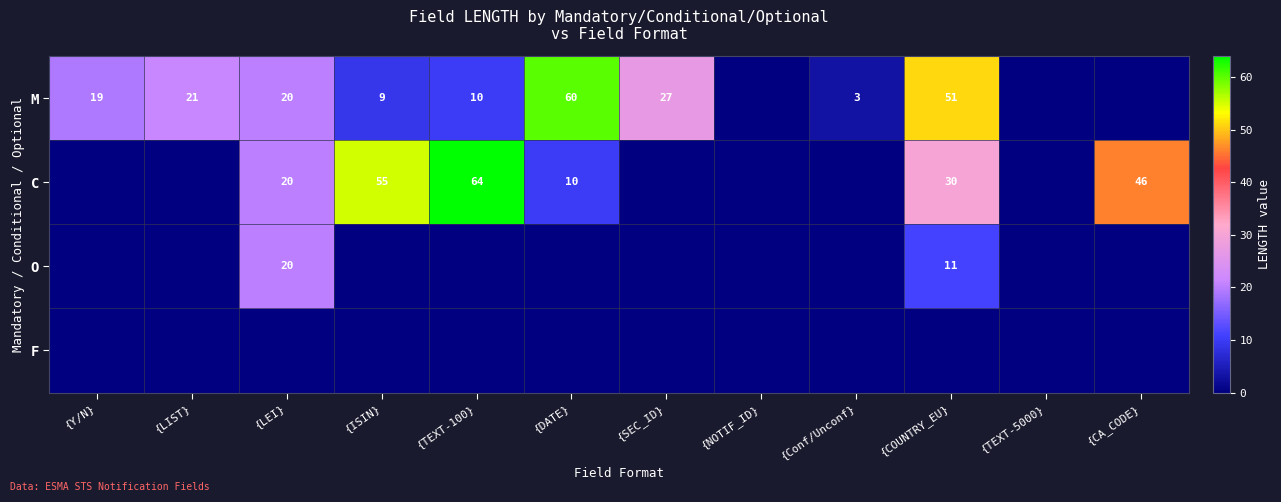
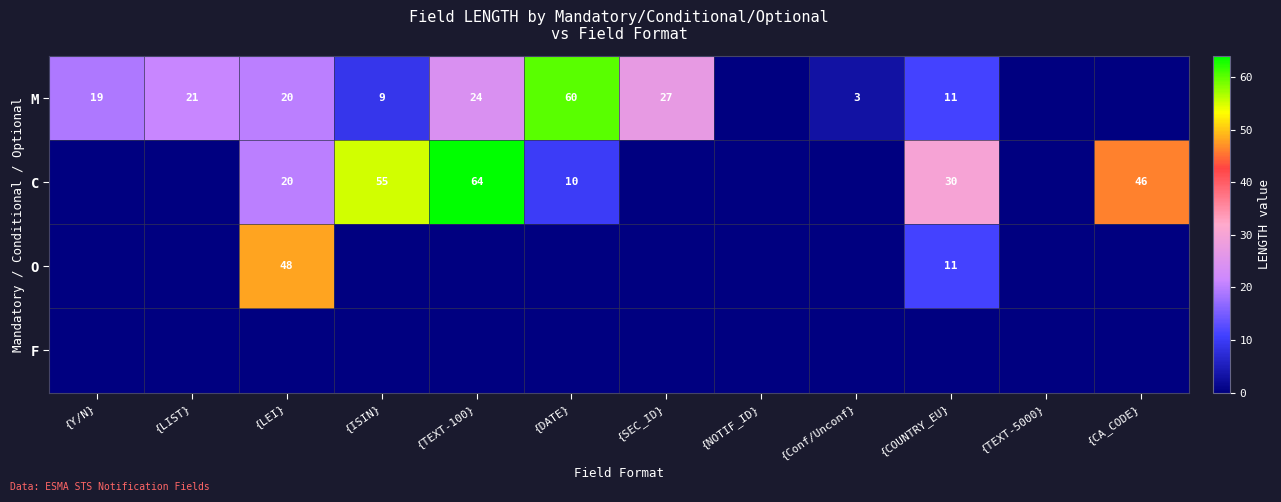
M, {TEXT-100}: 10 -> 24
M, {COUNTRY_EU}: 51 -> 11
O, {LEI}: 20 -> 48
